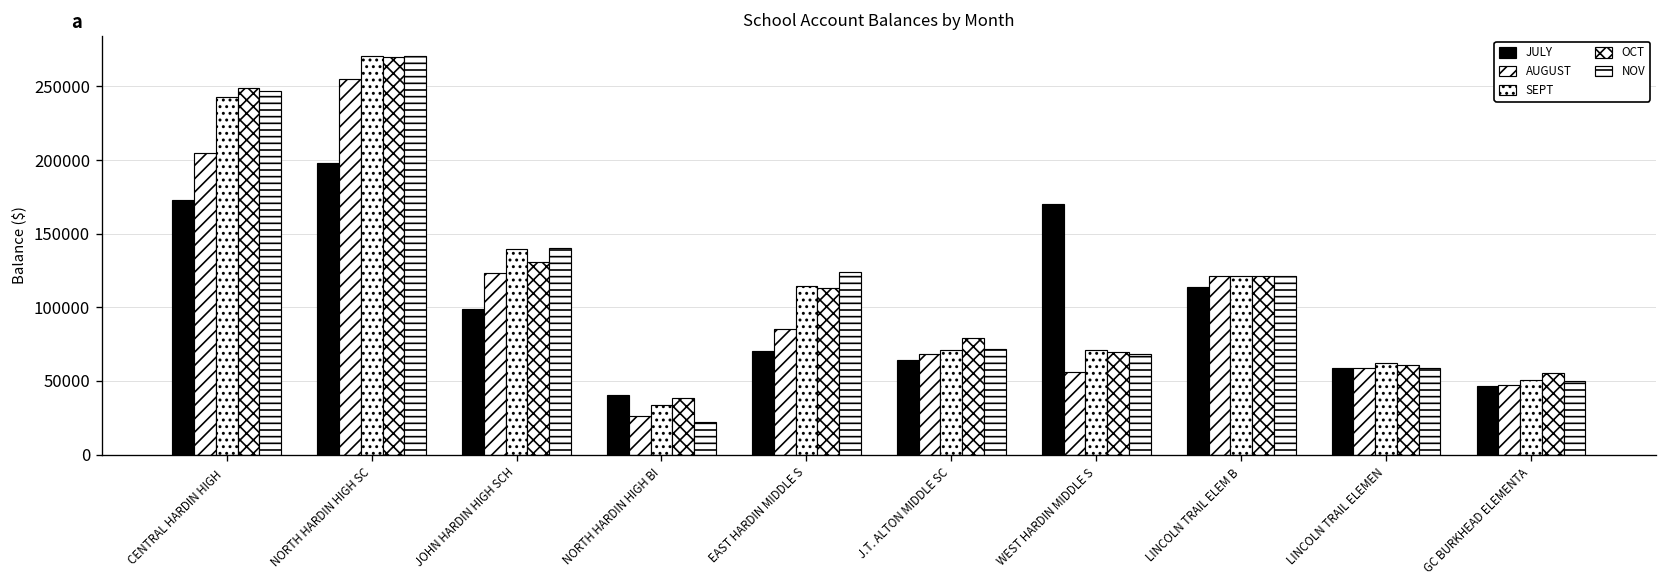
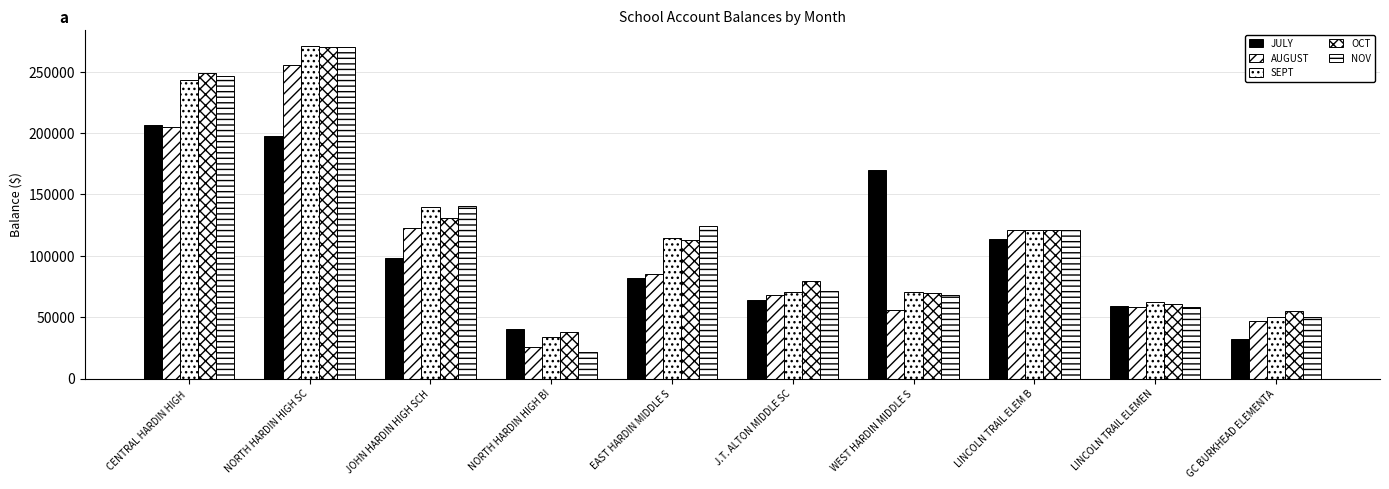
JULY, CENTRAL HARDIN HIGH: 173000 -> 207000
JULY, EAST HARDIN MIDDLE S: 71000 -> 82000
JULY, GC BURKHEAD ELEMENTA: 46000 -> 32000
